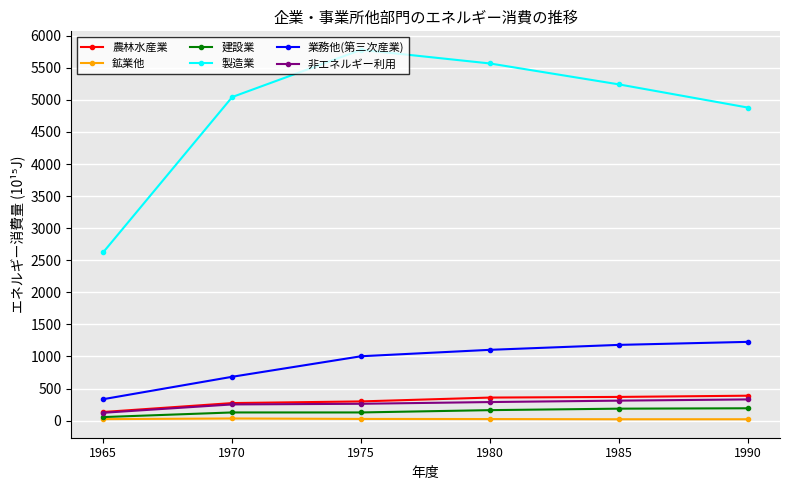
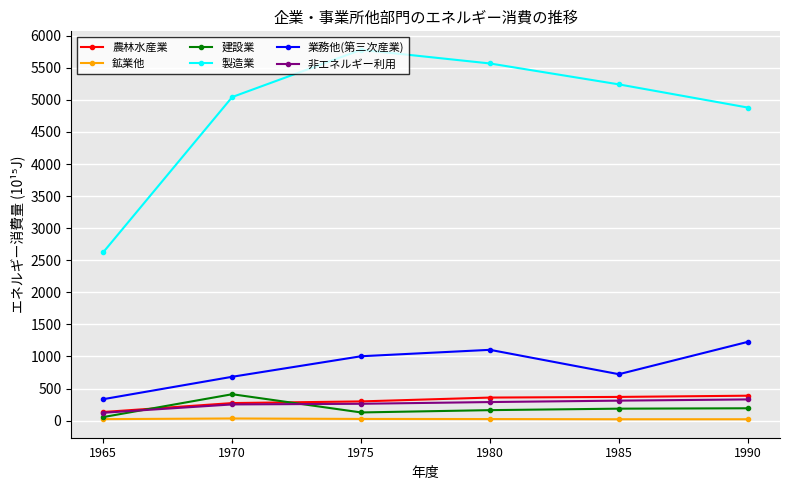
建設業, 1970: 100 -> 400
業務他(第三次産業), 1985: 1200 -> 700
